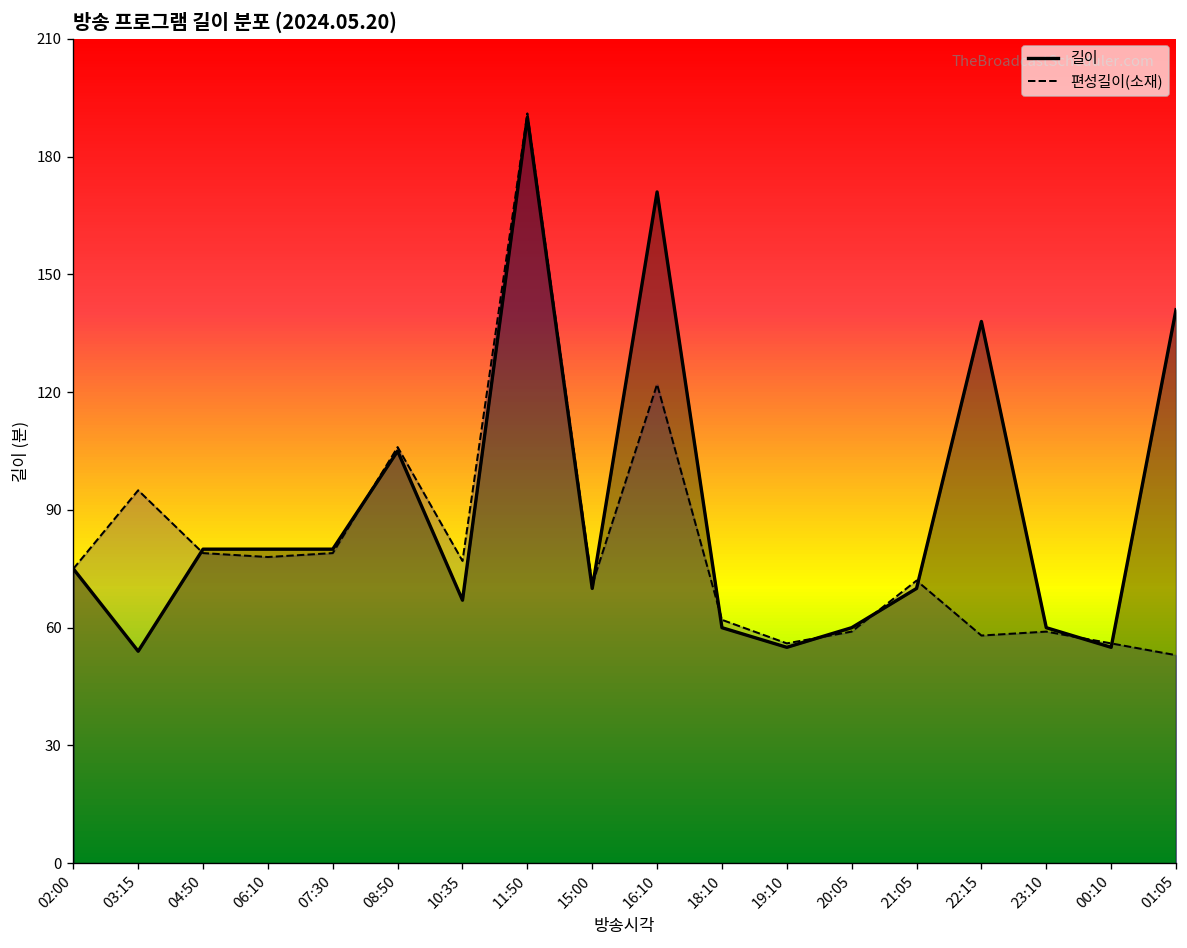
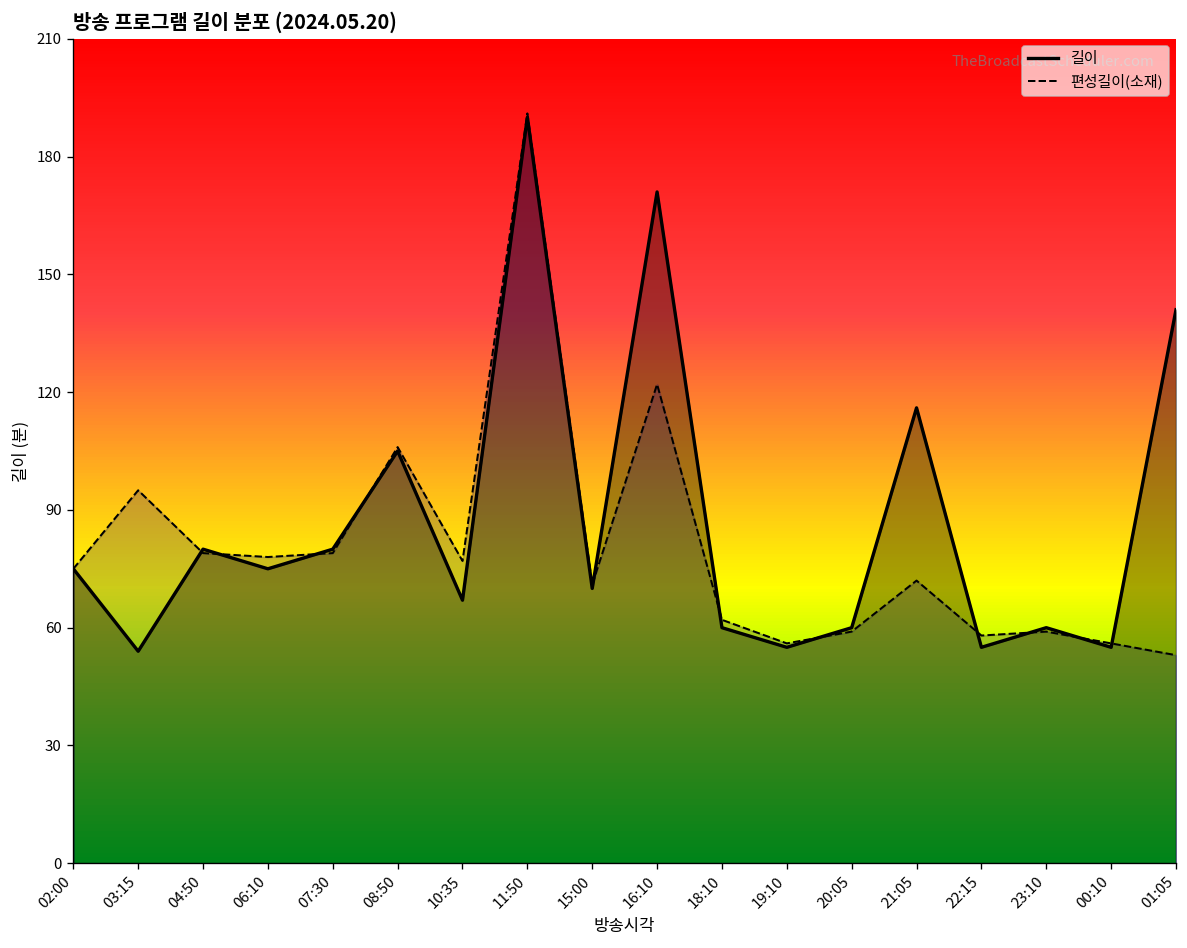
길이, 06:10: 80 -> 75
길이, 21:05: 70 -> 116
길이, 22:15: 138 -> 55
